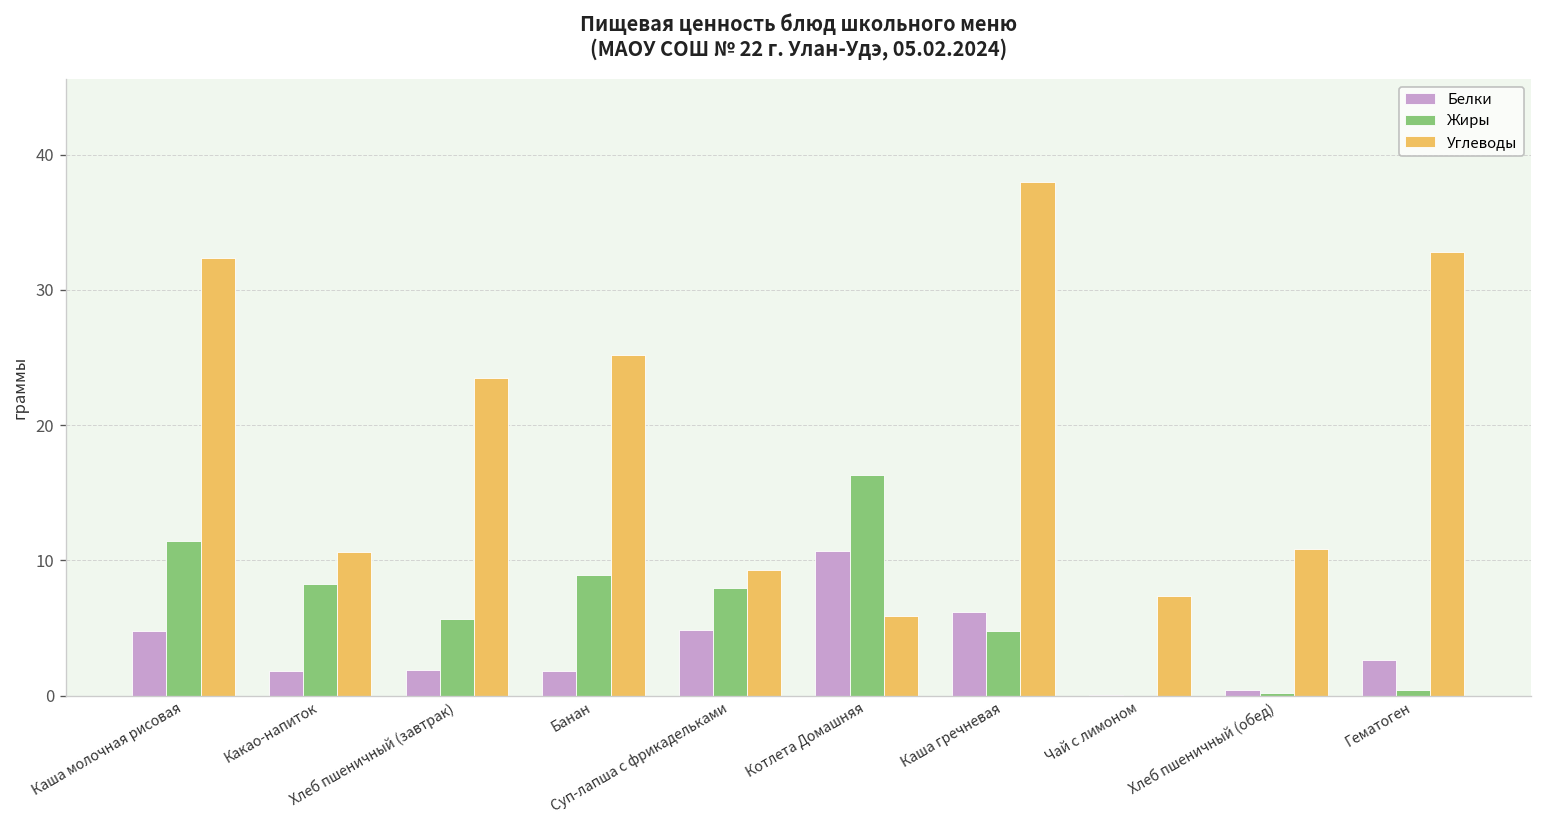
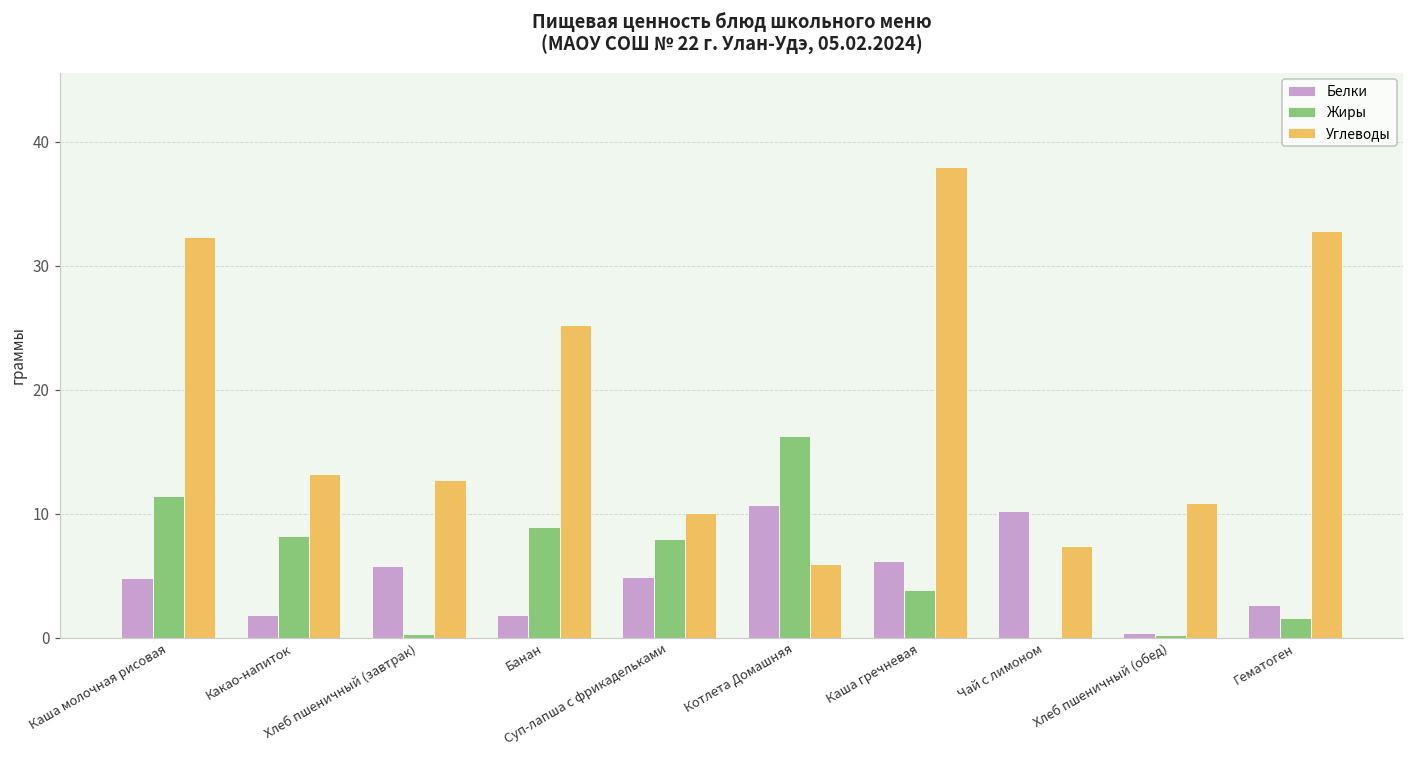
Углеводы, Какао-напиток: 10.6 -> 13.2
Белки, Хлеб пшеничный (завтрак): 1.9 -> 5.7
Жиры, Хлеб пшеничный (завтрак): 5.6 -> 0.3
Углеводы, Хлеб пшеничный (завтрак): 23.5 -> 12.8
Углеводы, Суп-лапша с фрикадельками: 9.3 -> 10.1
Жиры, Каша гречневая: 4.7 -> 3.8
Белки, Чай с лимоном: 0.0 -> 10.2
Жиры, Гематоген: 0.4 -> 1.6
